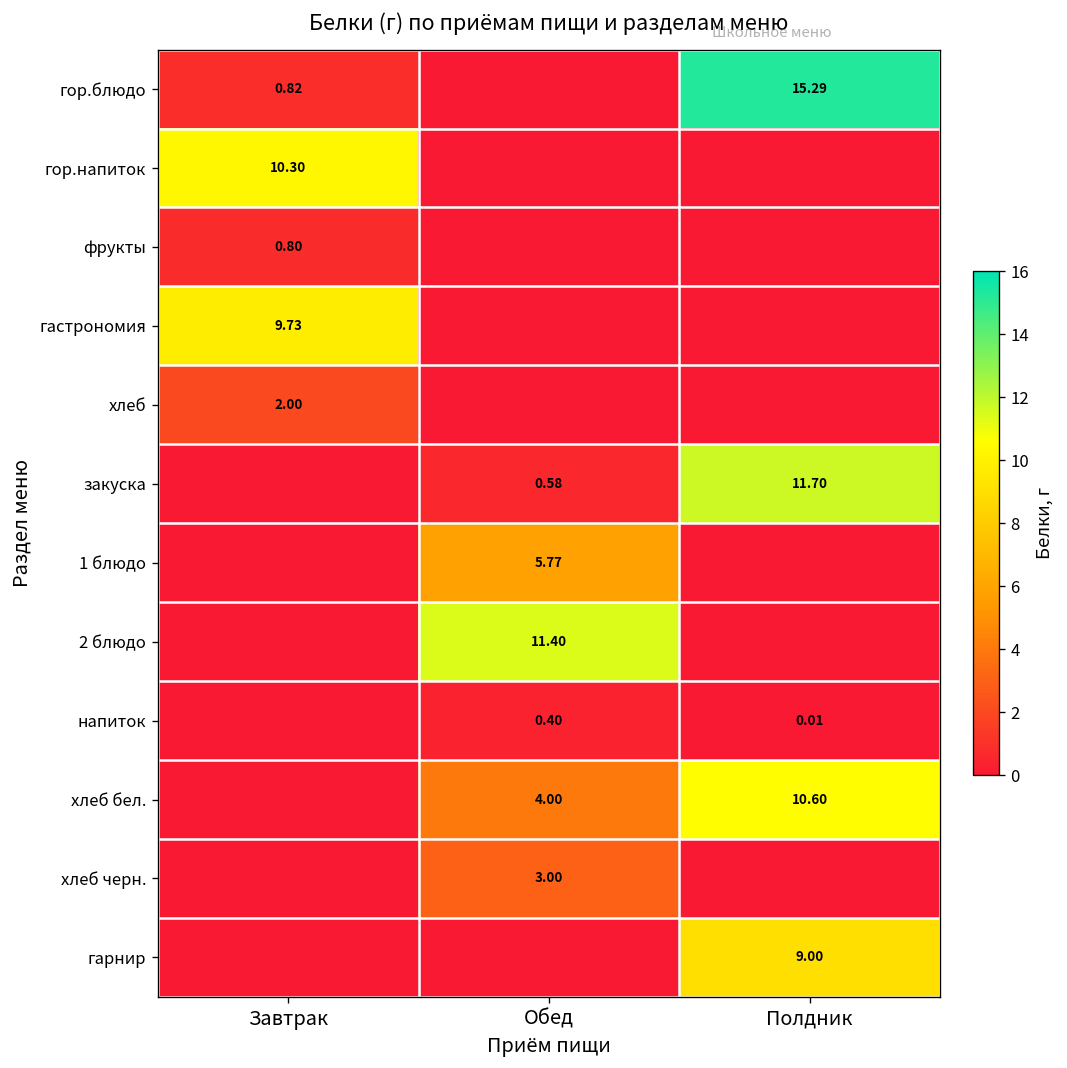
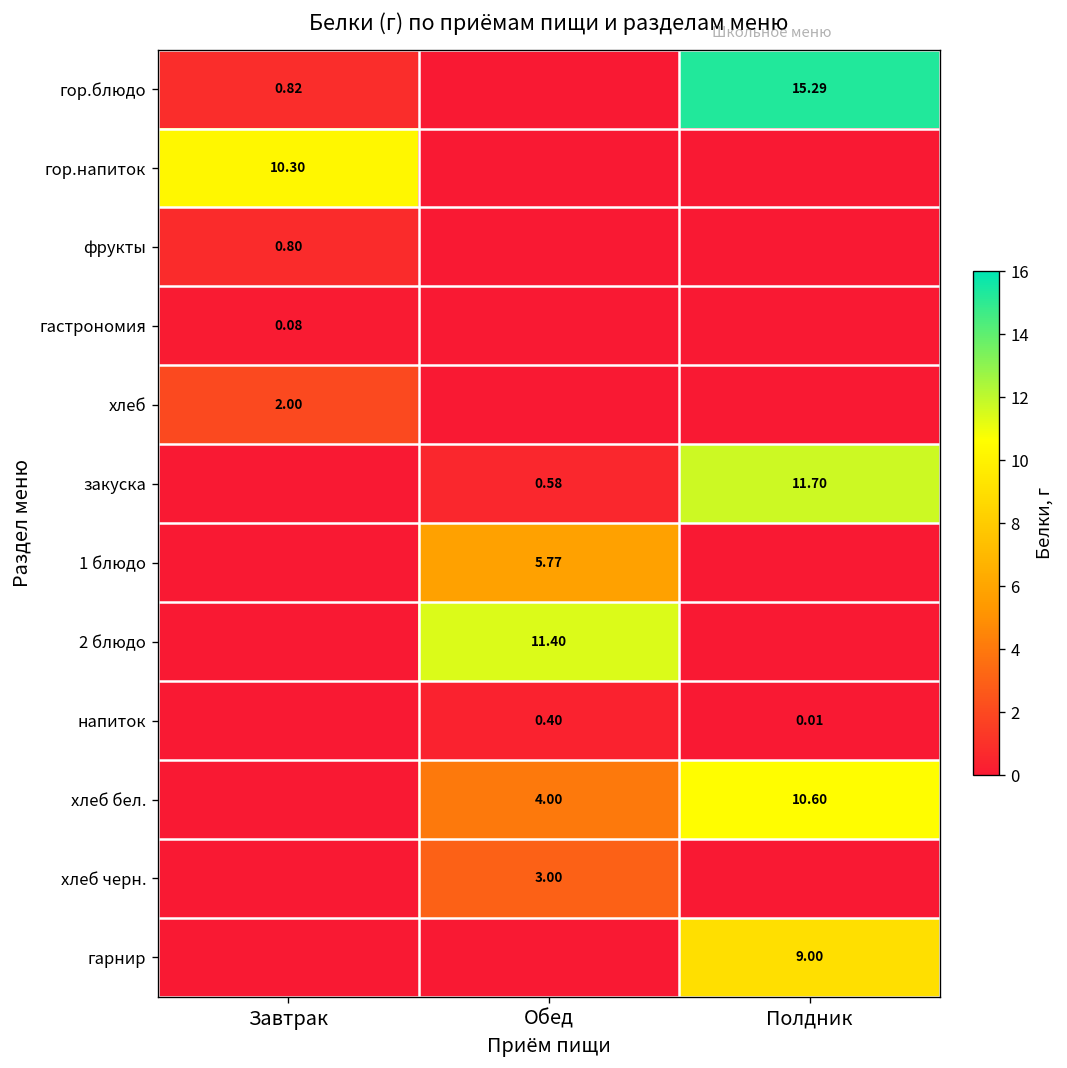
гастрономия, Завтрак: 9.73 -> 0.08
